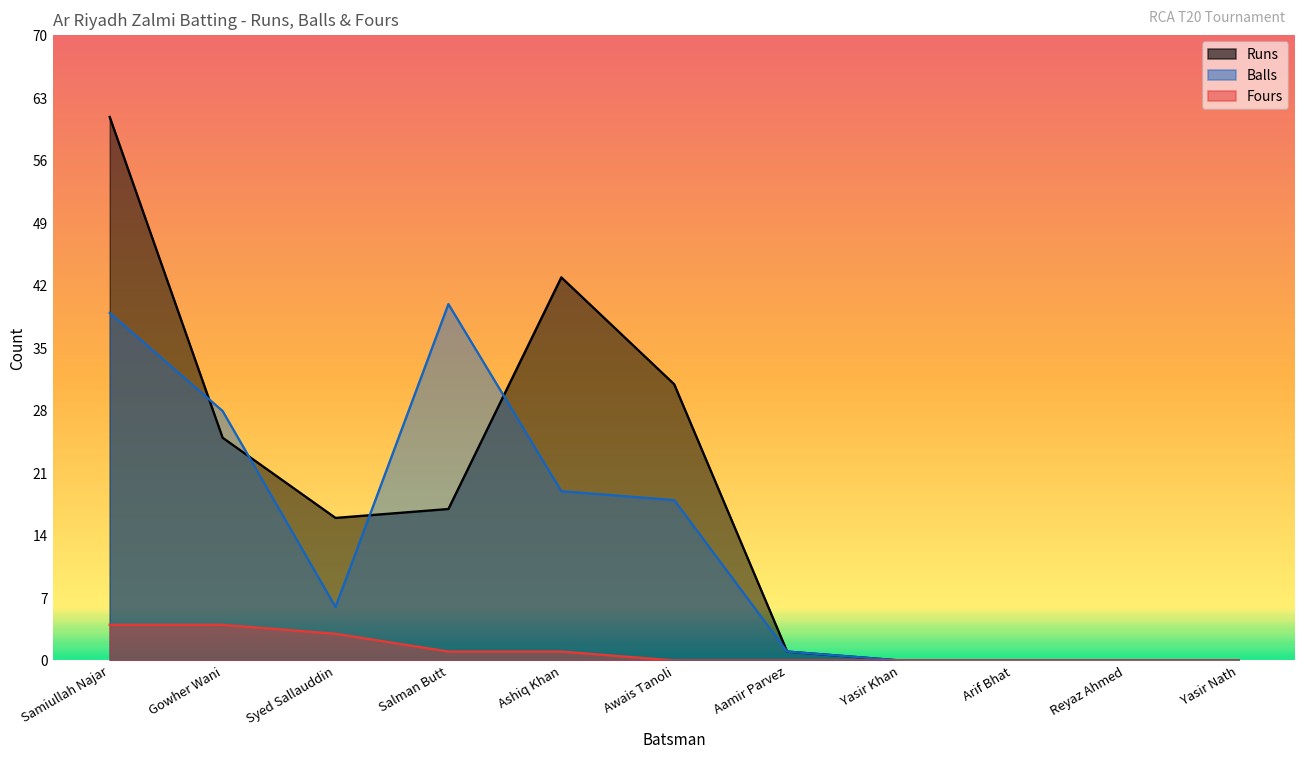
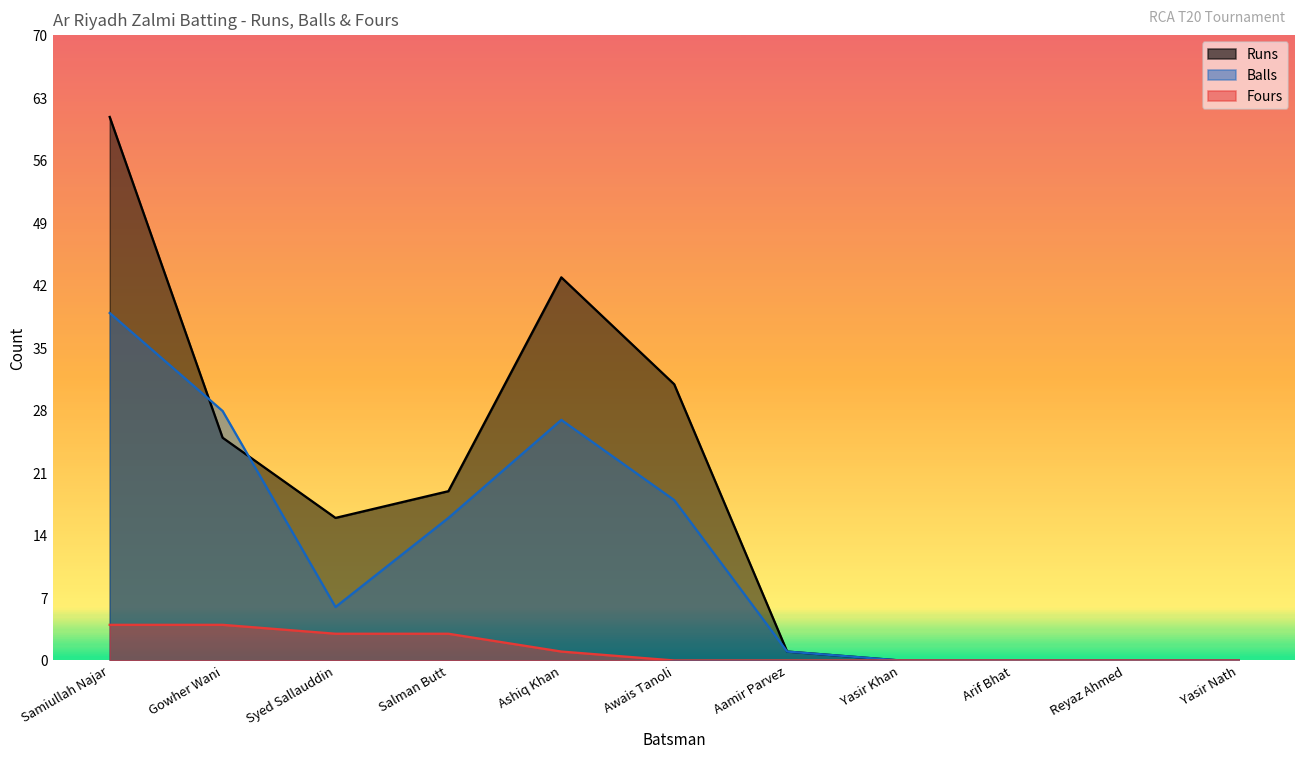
Runs, Salman Butt: 17 -> 19
Balls, Salman Butt: 40 -> 16
Fours, Salman Butt: 1 -> 3
Balls, Ashiq Khan: 19 -> 27
